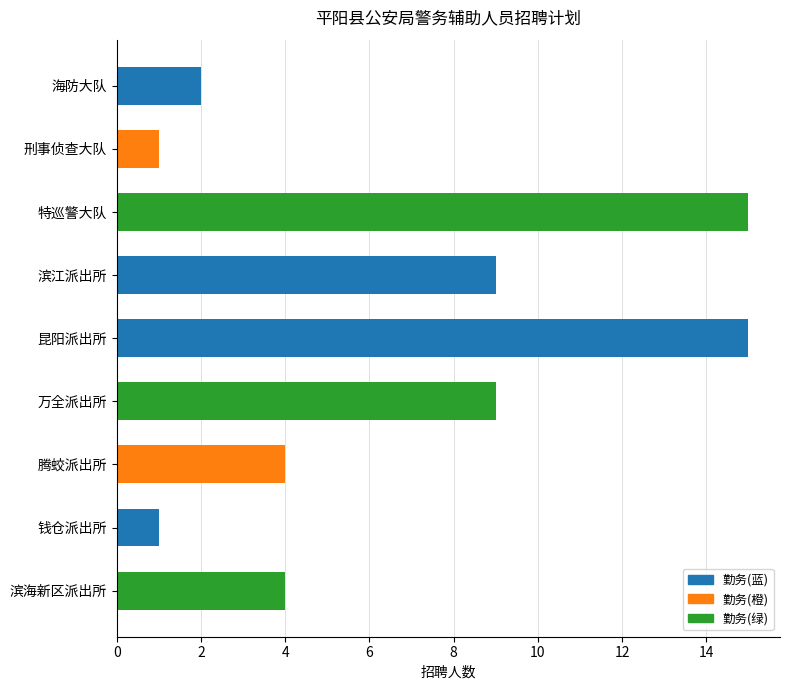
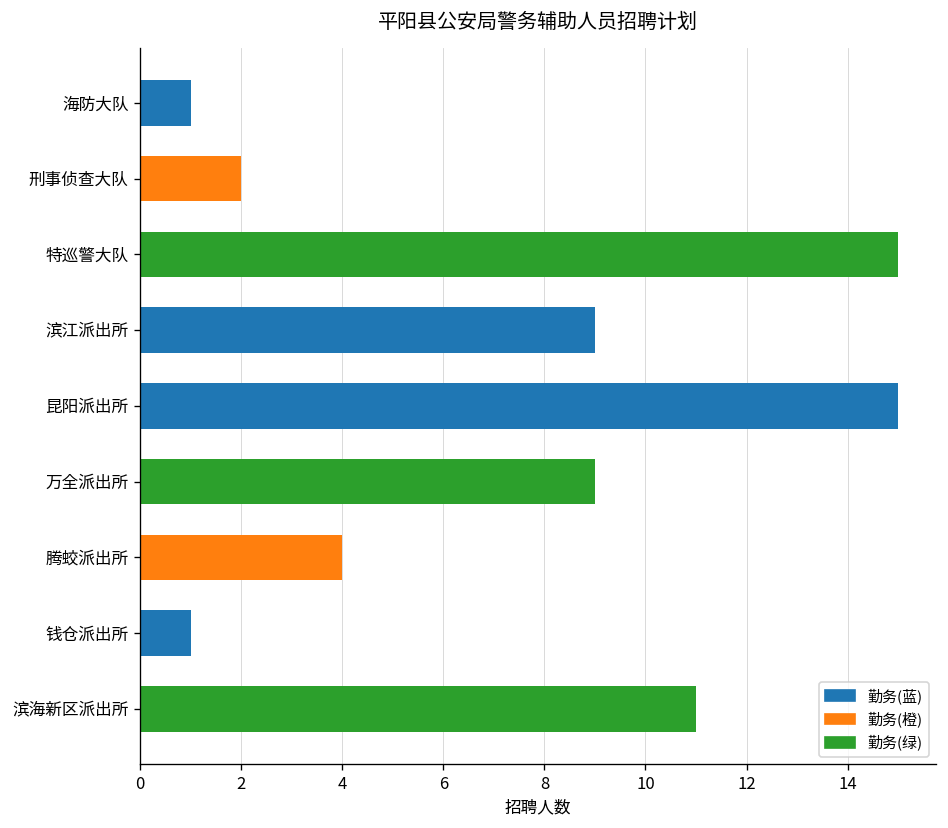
海防大队: 2 -> 1
刑事侦查大队: 1 -> 2
滨海新区派出所: 4 -> 11
